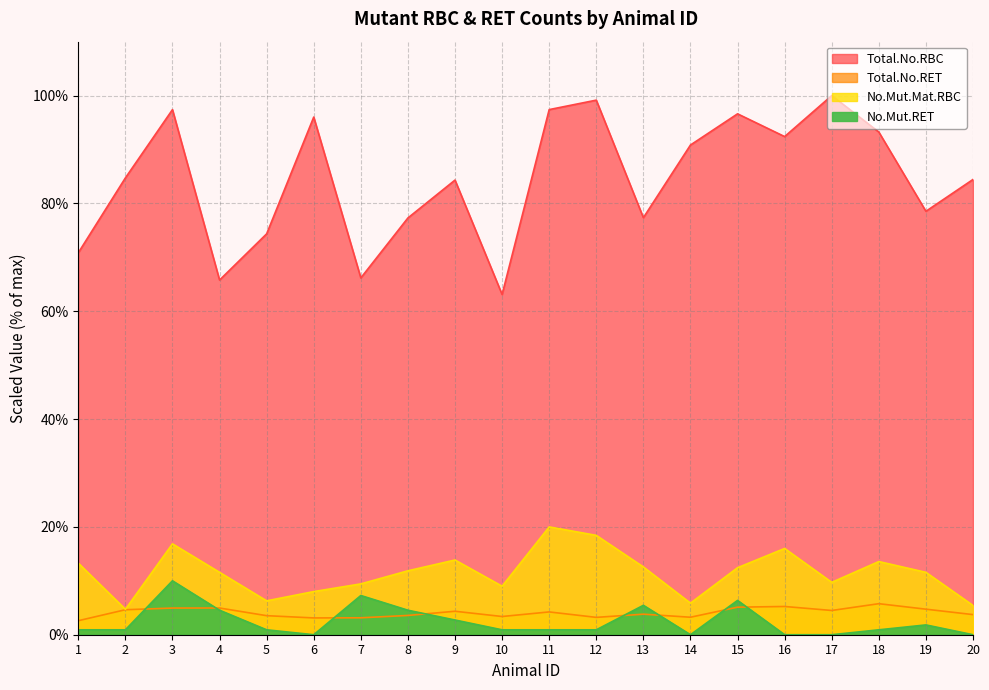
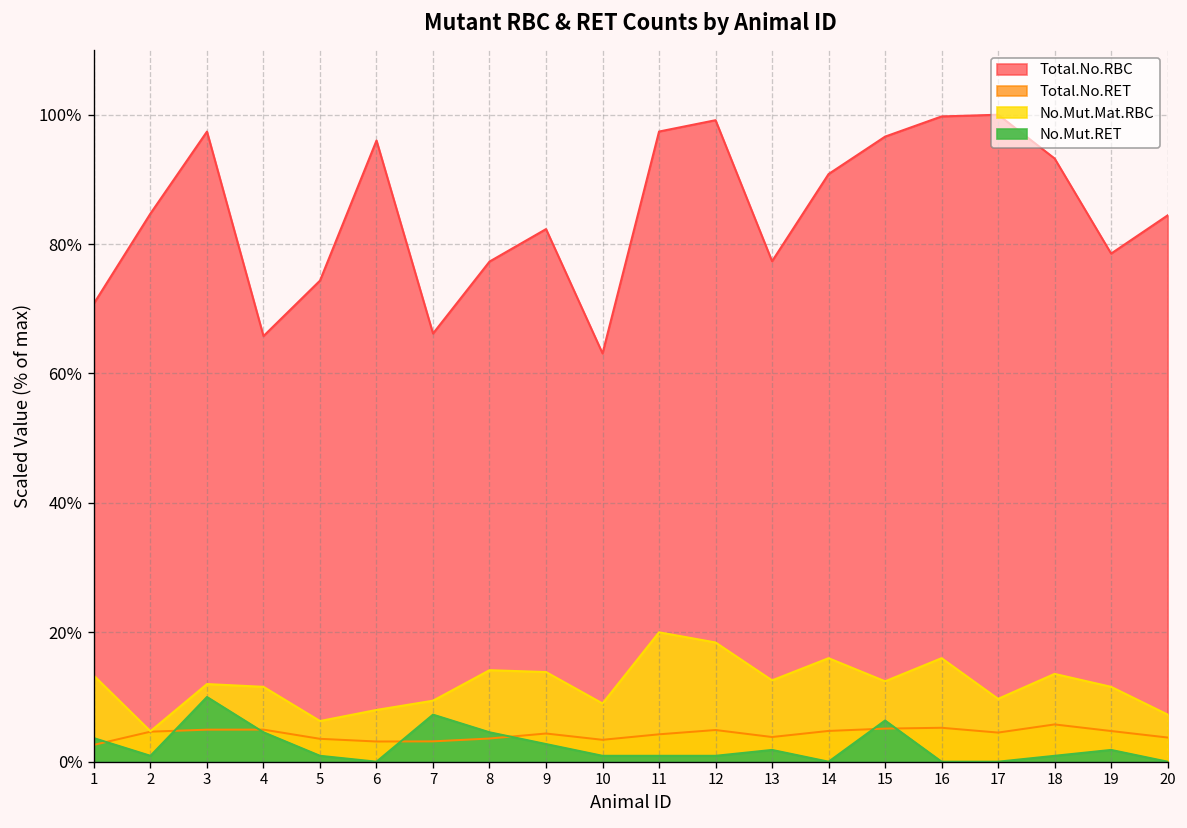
No.Mut.RET, 1: 1% -> 4%
No.Mut.Mat.RBC, 3: 17% -> 12%
No.Mut.Mat.RBC, 8: 12% -> 14%
Total.No.RBC, 9: 84% -> 82%
Total.No.RET, 12: 3% -> 5%
No.Mut.RET, 13: 5% -> 2%
Total.No.RET, 14: 3% -> 5%
No.Mut.Mat.RBC, 14: 6% -> 16%
Total.No.RBC, 16: 92% -> 100%
No.Mut.Mat.RBC, 20: 5% -> 7%
